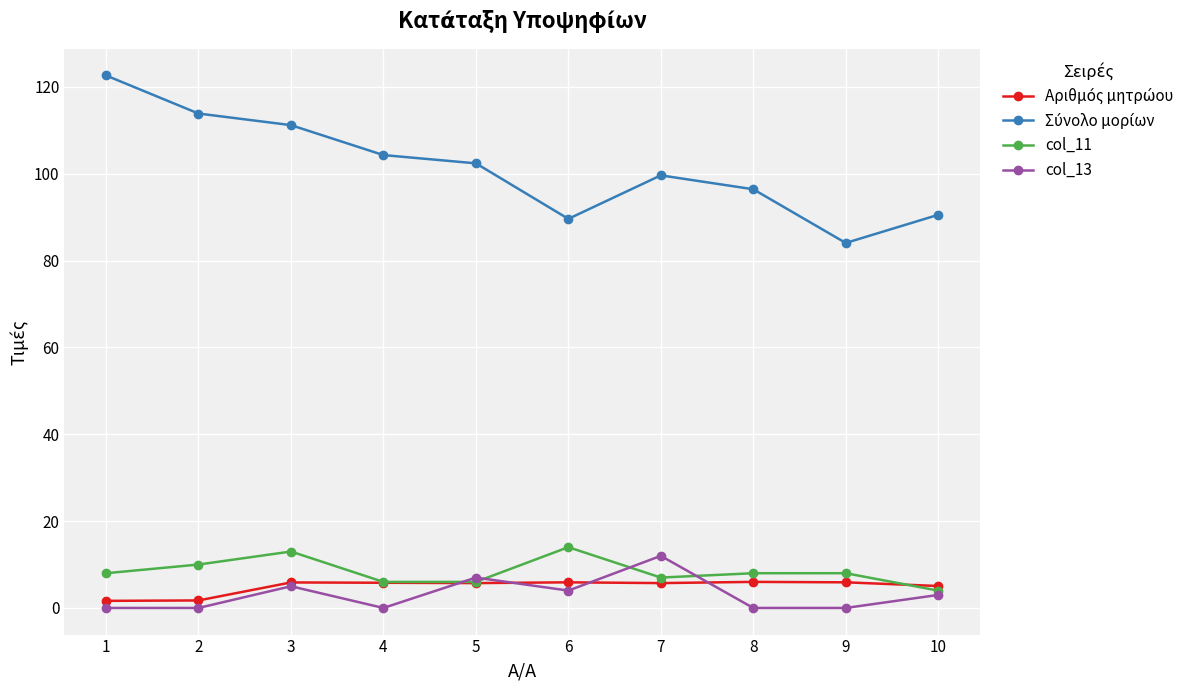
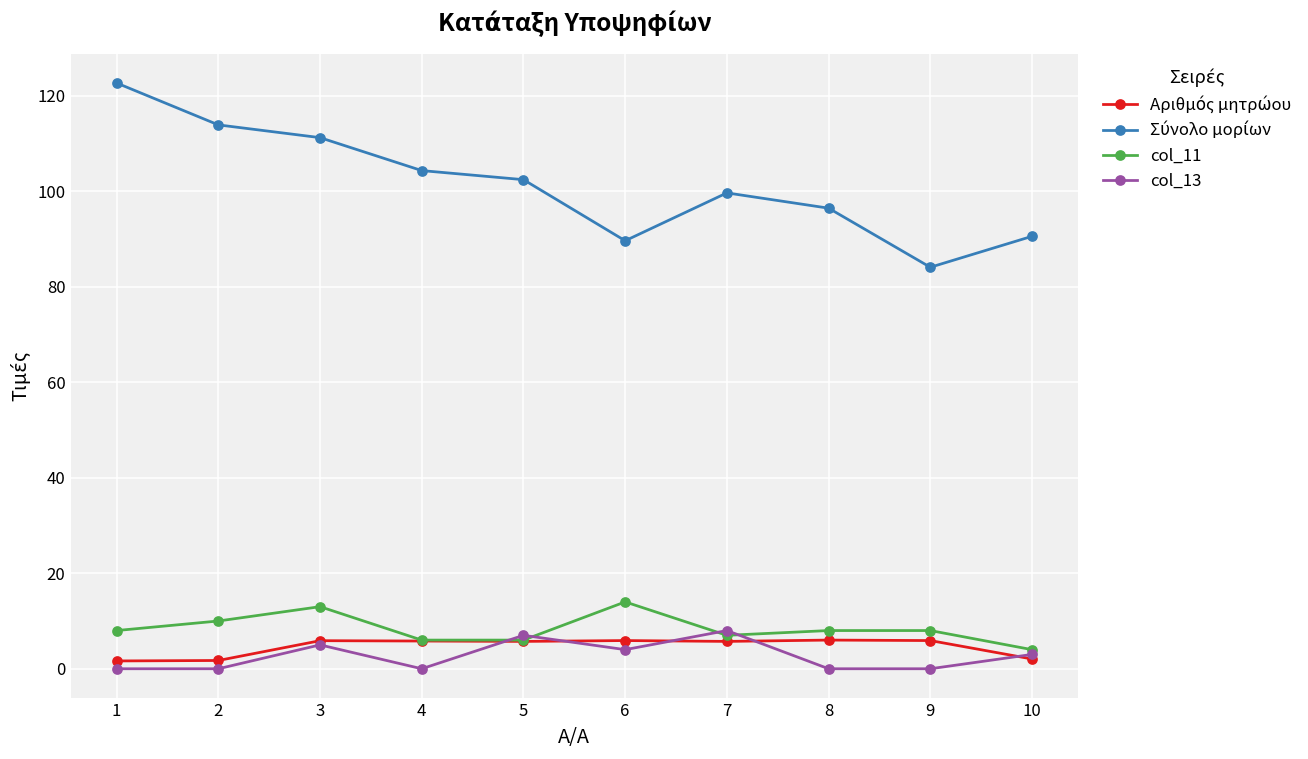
col_13, 7: 12 -> 8
Αριθμός μητρώου, 10: 5 -> 2
